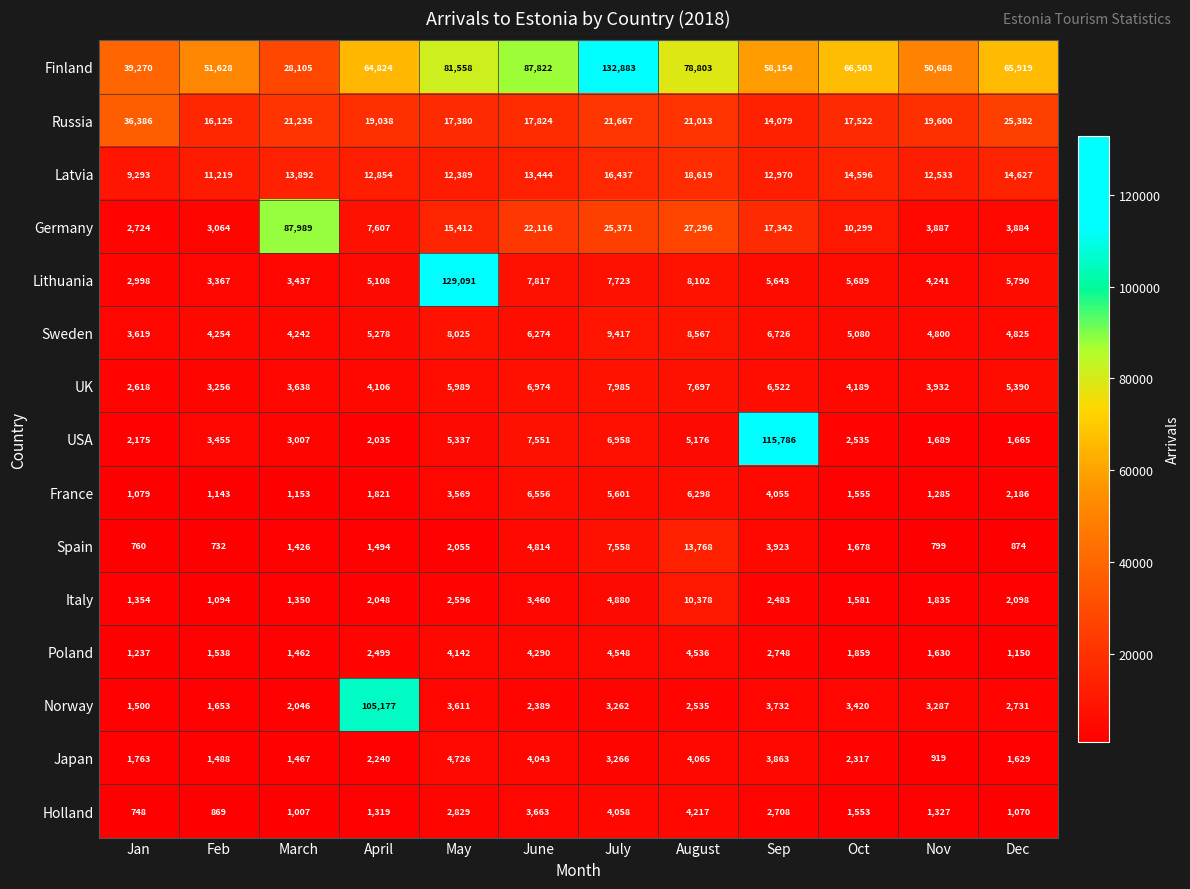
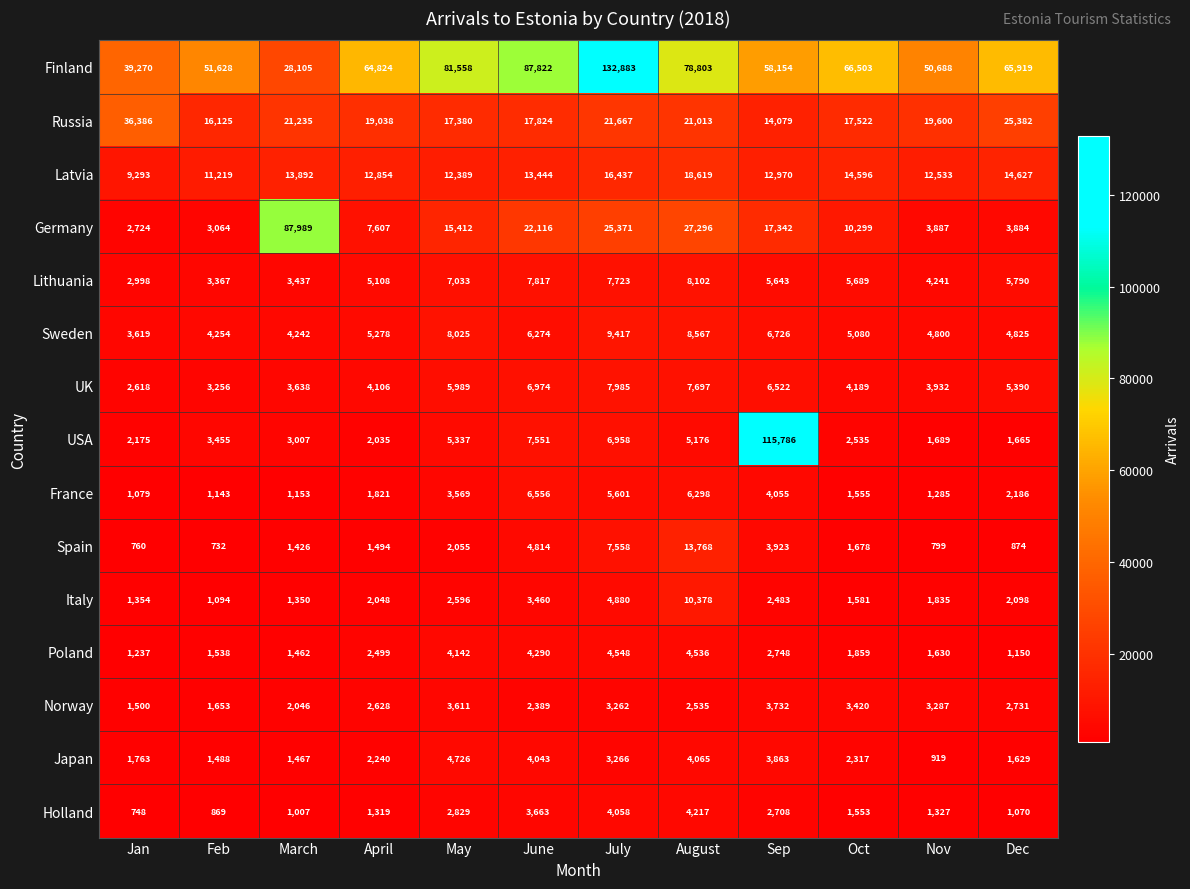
Lithuania, May: 129,091 -> 7,033
Norway, April: 105,177 -> 2,628
